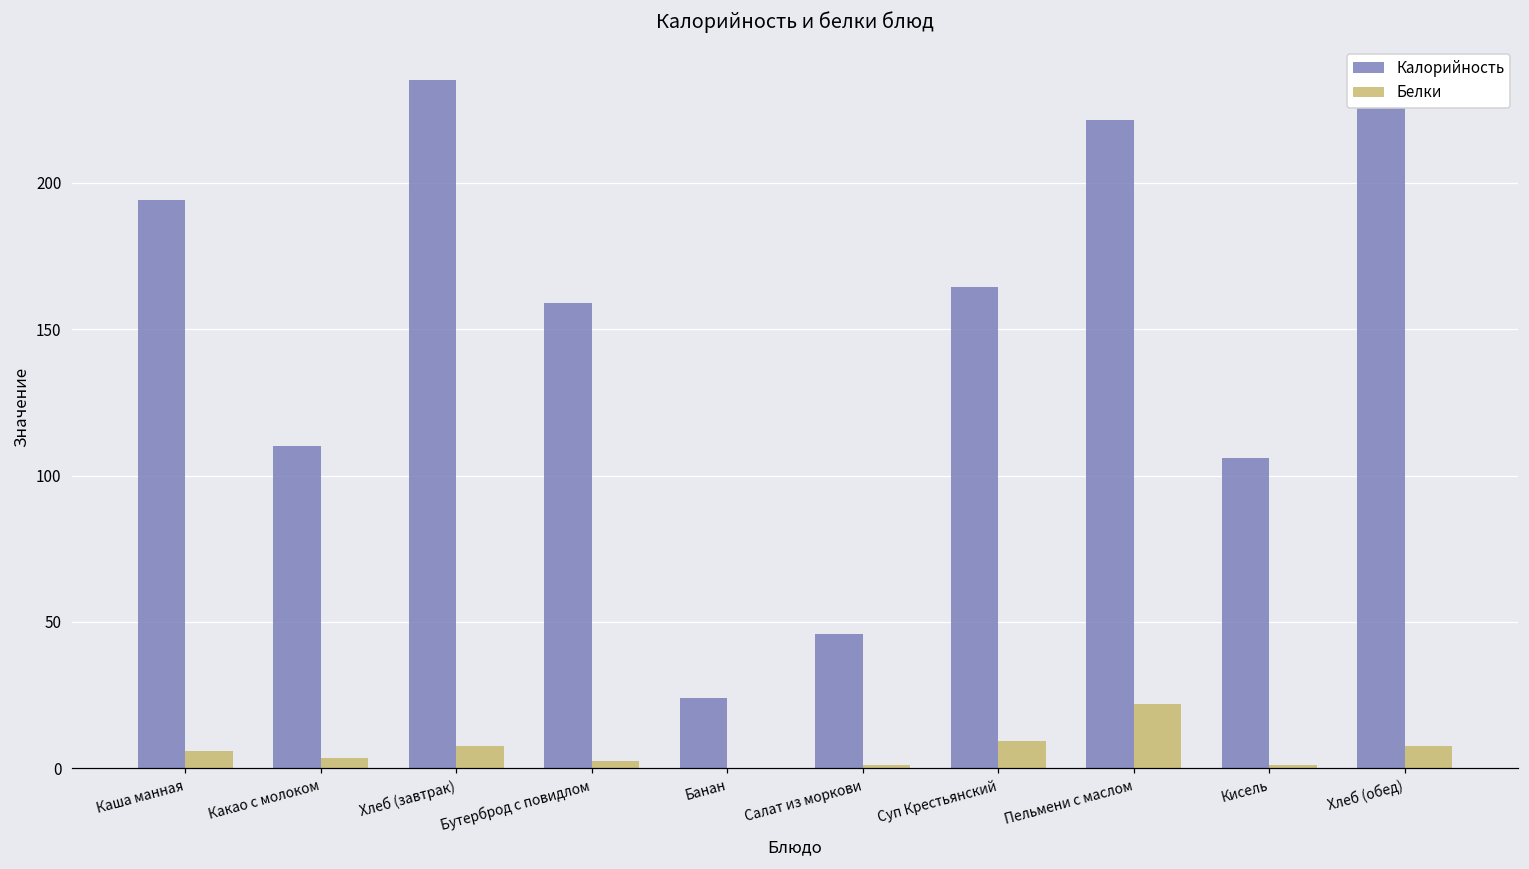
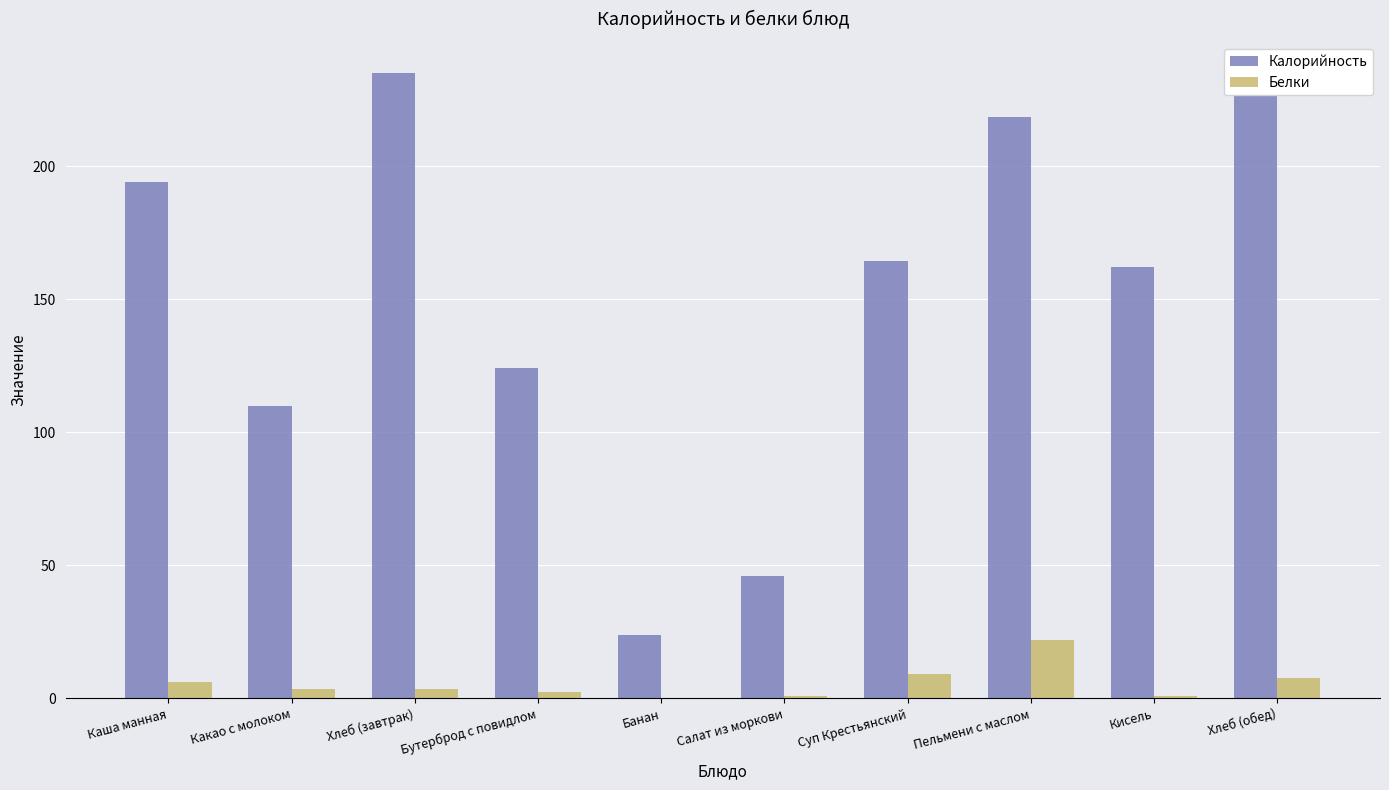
Белки, Хлеб (завтрак): 8 -> 3
Калорийность, Бутерброд с повидлом: 159 -> 124
Калорийность, Пельмени с маслом: 222 -> 218
Калорийность, Кисель: 106 -> 162
